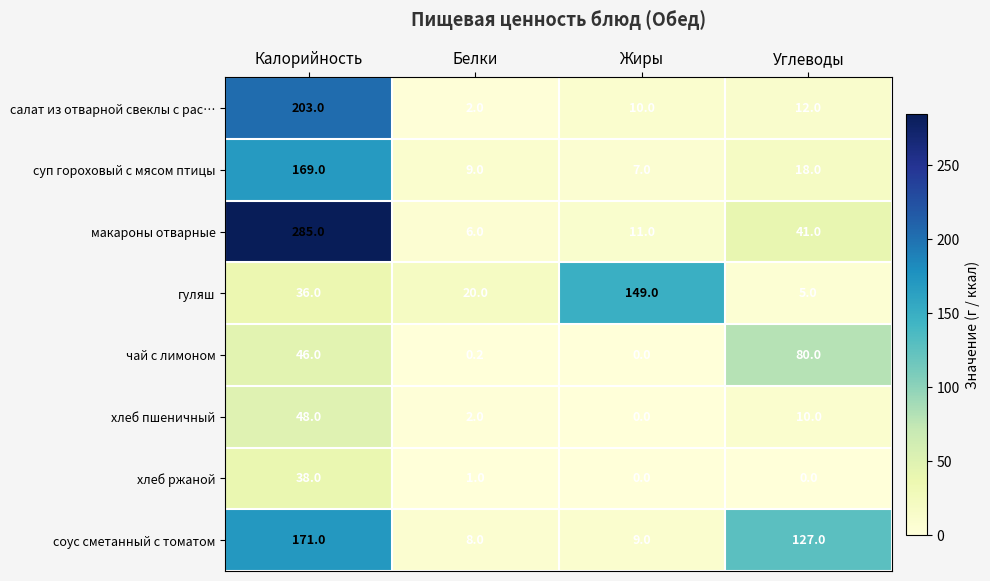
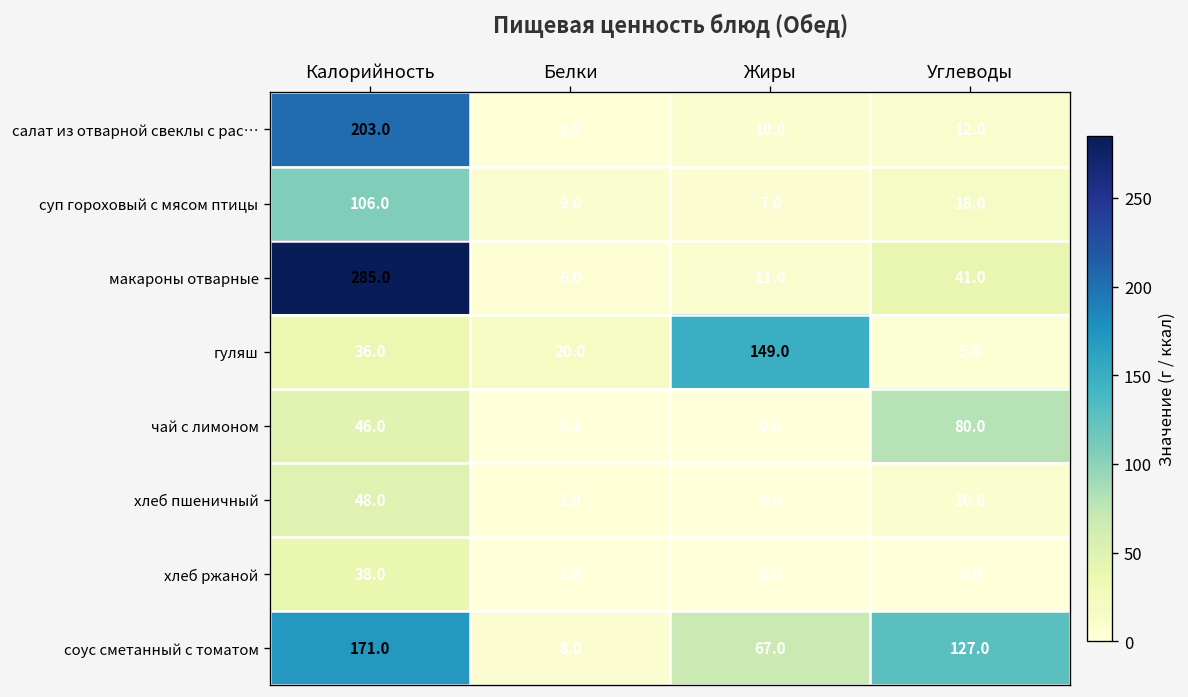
суп гороховый с мясом птицы, Калорийность: 169.0 -> 106.0
соус сметанный с томатом, Жиры: 9.0 -> 67.0
